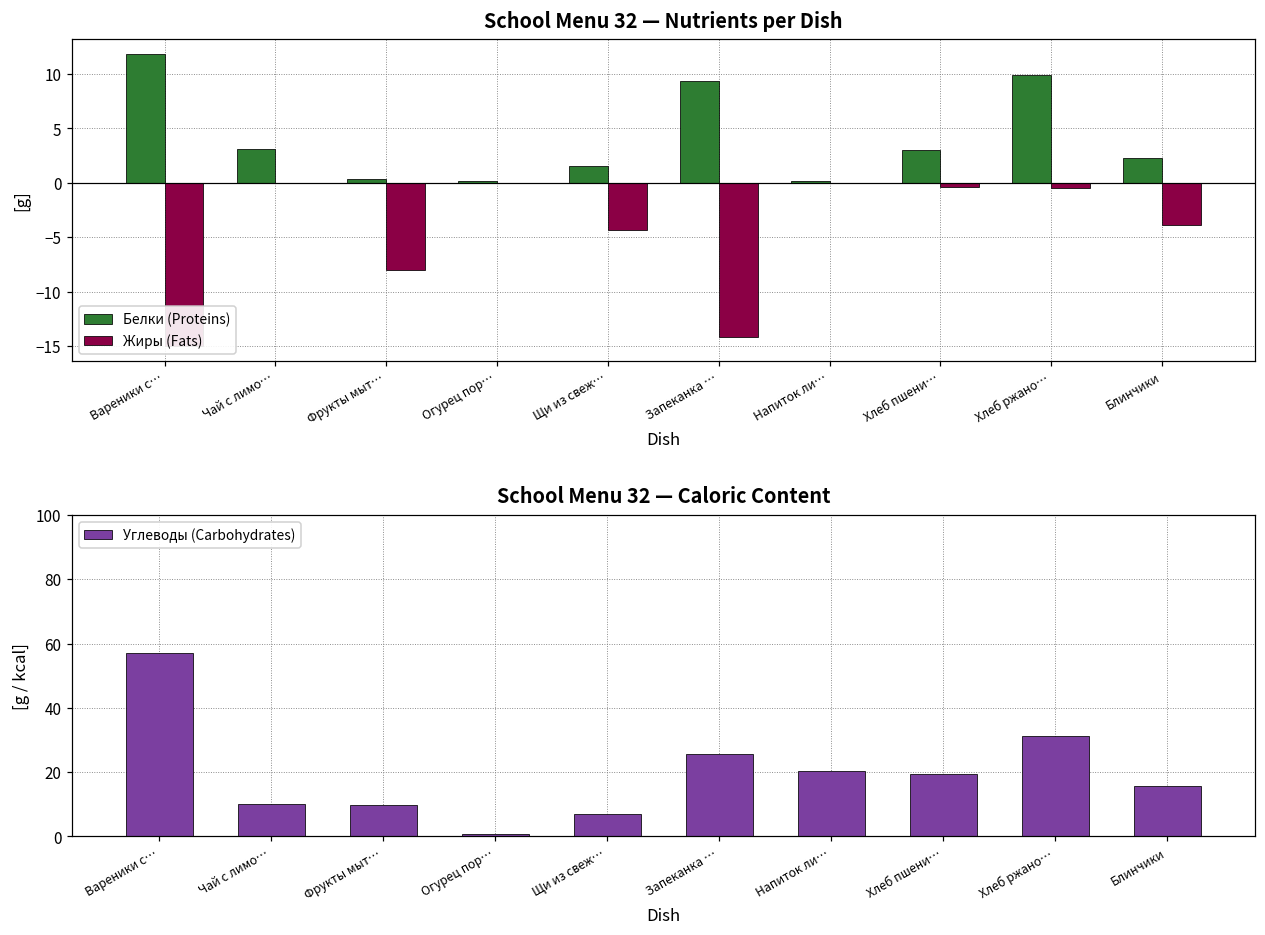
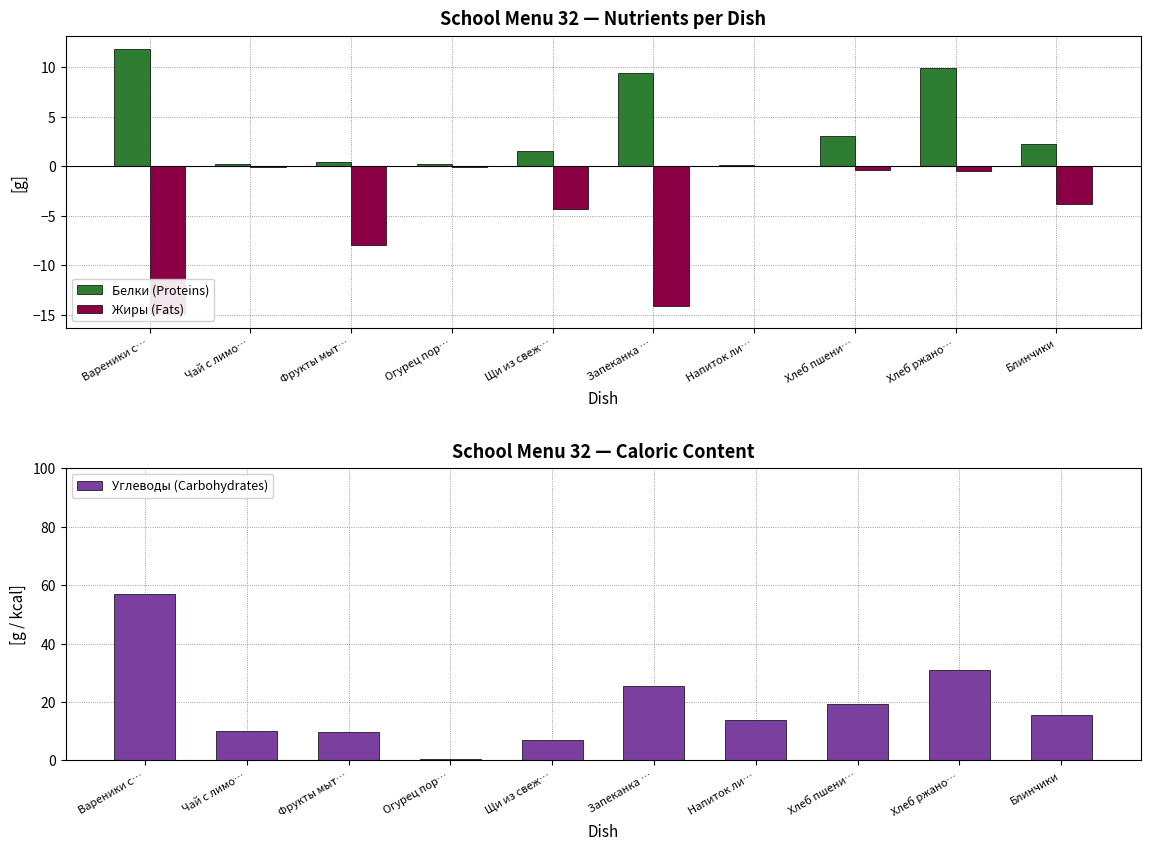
School Menu 32 — Nutrients per Dish, Белки (Proteins), Чай с лимо…: 3 -> 0
School Menu 32 — Caloric Content, Напиток ли…: 20 -> 14
